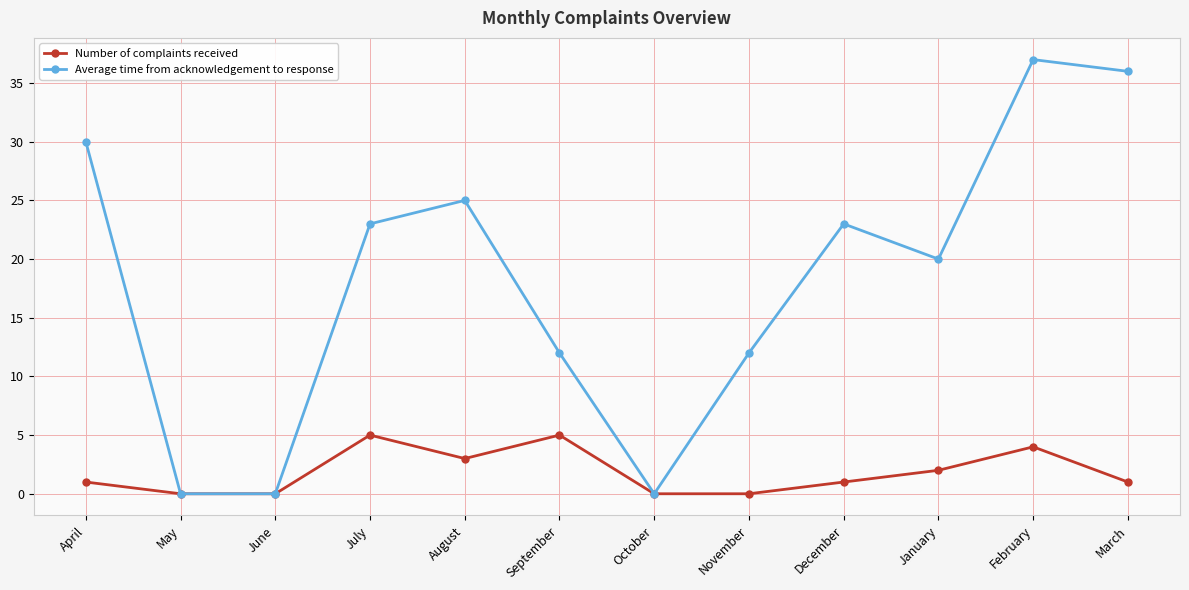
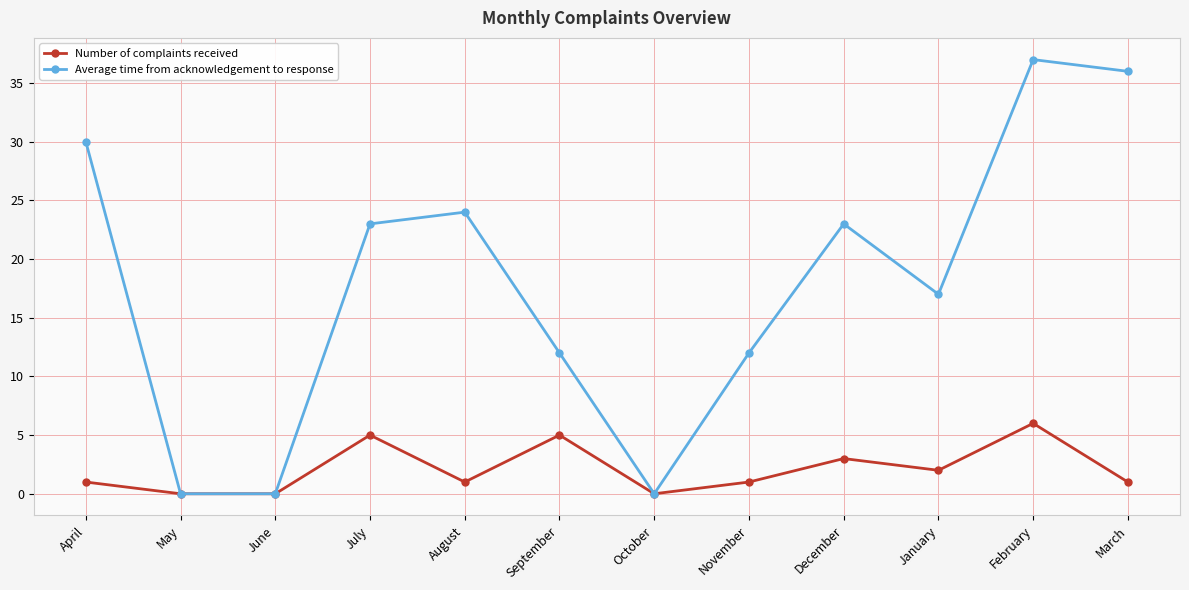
Number of complaints received, August: 3 -> 1
Average time from acknowledgement to response, August: 25 -> 24
Number of complaints received, November: 0 -> 1
Number of complaints received, December: 1 -> 3
Average time from acknowledgement to response, January: 20 -> 17
Number of complaints received, February: 4 -> 6
